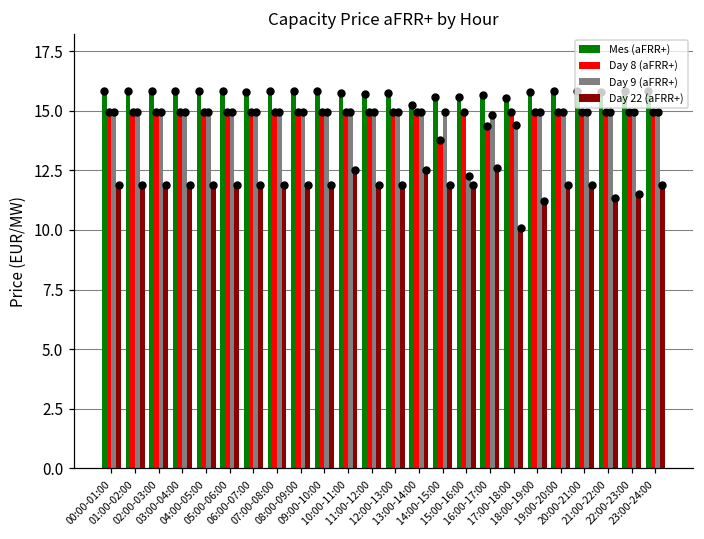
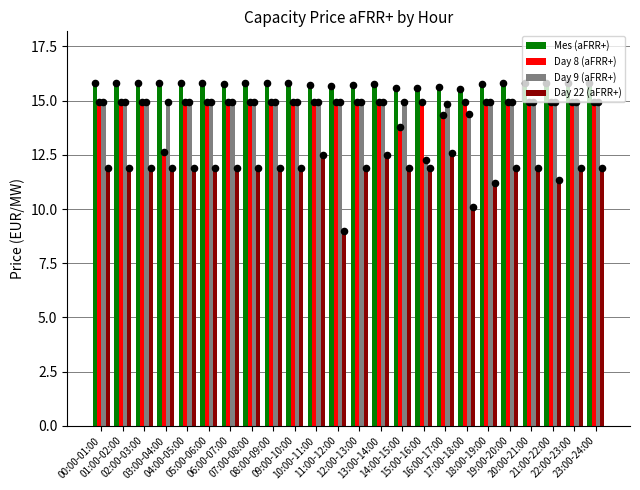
Day 8 (aFRR+), 03:00-04:00: 15.0 -> 12.6
Day 22 (aFRR+), 11:00-12:00: 11.9 -> 9.0
Mes (aFRR+), 13:00-14:00: 15.2 -> 15.8
Day 22 (aFRR+), 22:00-23:00: 11.5 -> 11.9
